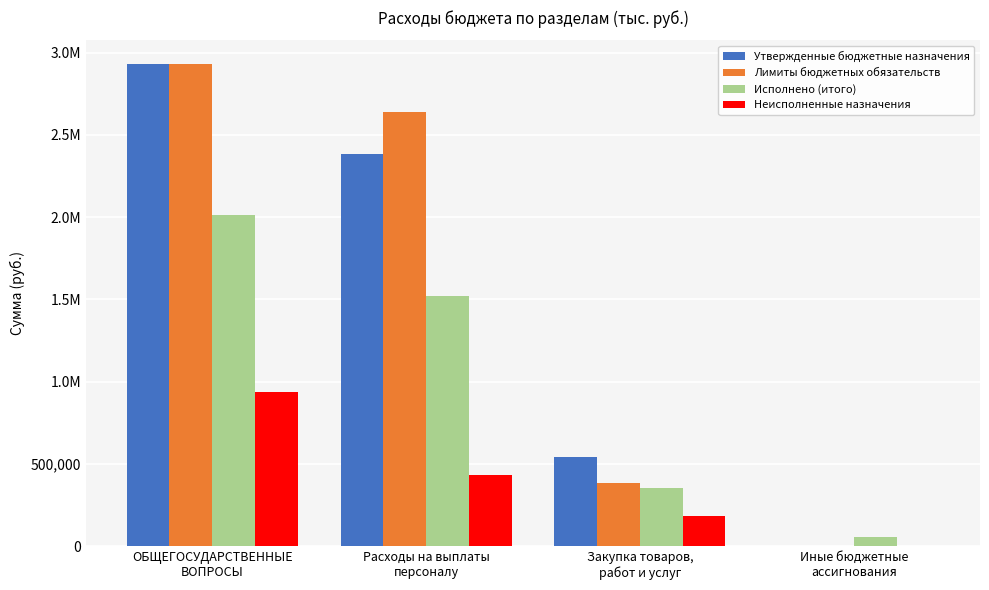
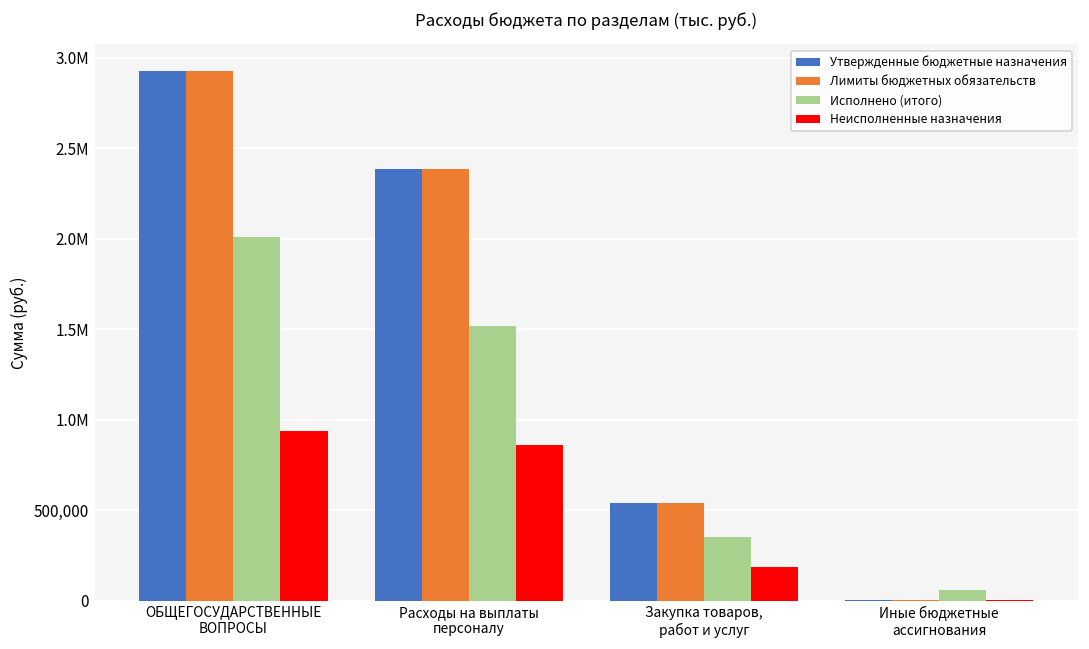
Лимиты бюджетных обязательств, Расходы на выплаты персоналу: 2,640,000 -> 2,380,000
Неисполненные назначения, Расходы на выплаты персоналу: 440,000 -> 860,000
Лимиты бюджетных обязательств, Закупка товаров, работ и услуг: 390,000 -> 540,000
